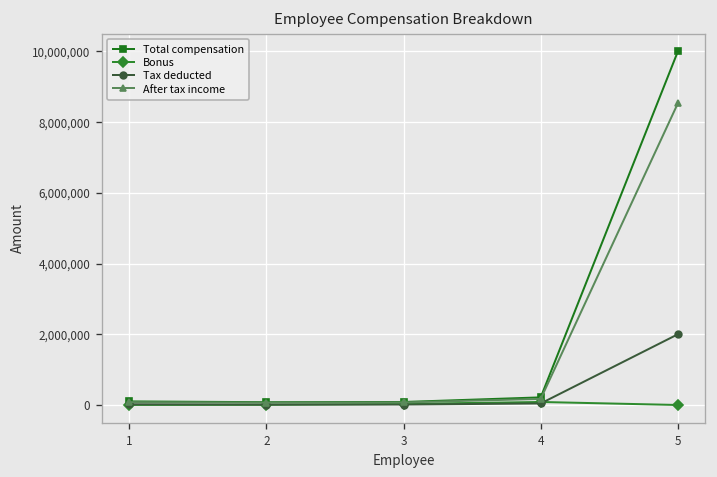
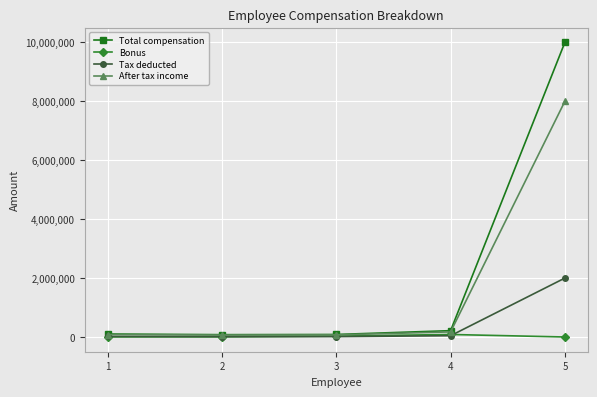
After tax income, 5: 8,500,000 -> 8,000,000
